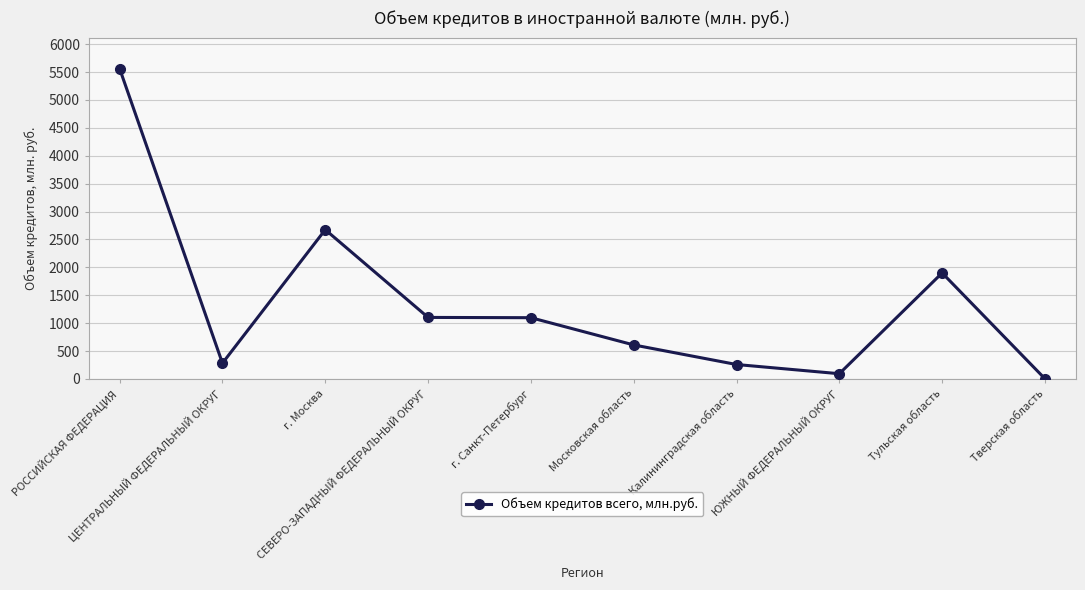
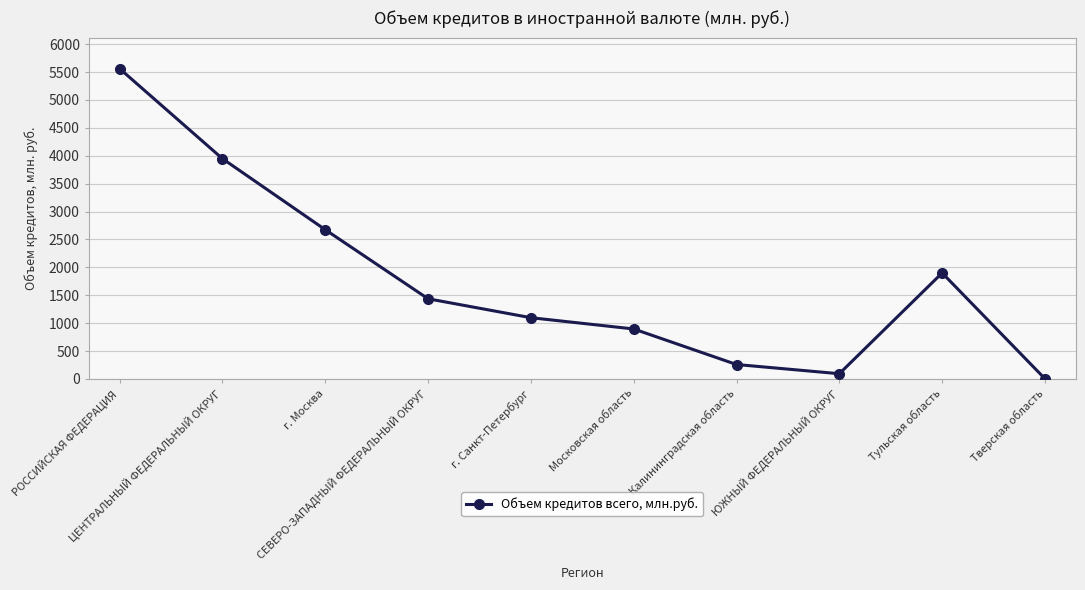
ЦЕНТРАЛЬНЫЙ ФЕДЕРАЛЬНЫЙ ОКРУГ: 300 -> 3900
СЕВЕРО-ЗАПАДНЫЙ ФЕДЕРАЛЬНЫЙ ОКРУГ: 1100 -> 1400
Московская область: 600 -> 900
